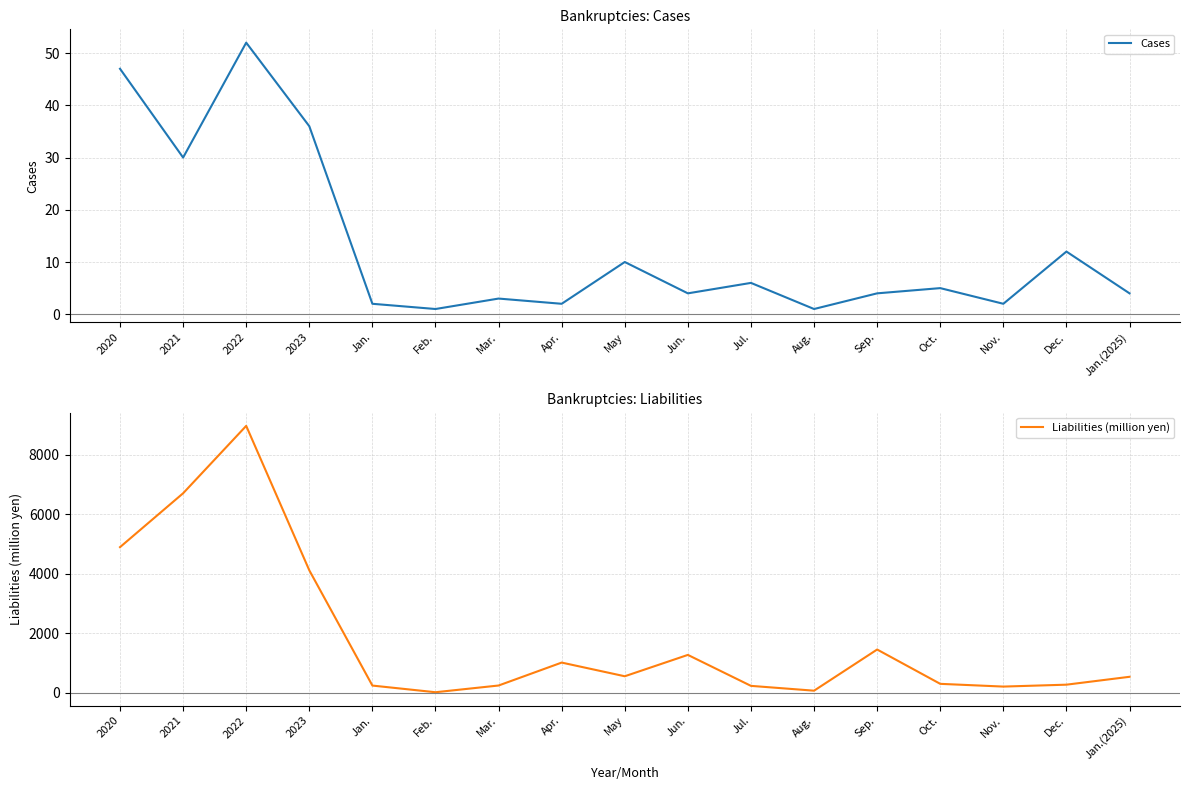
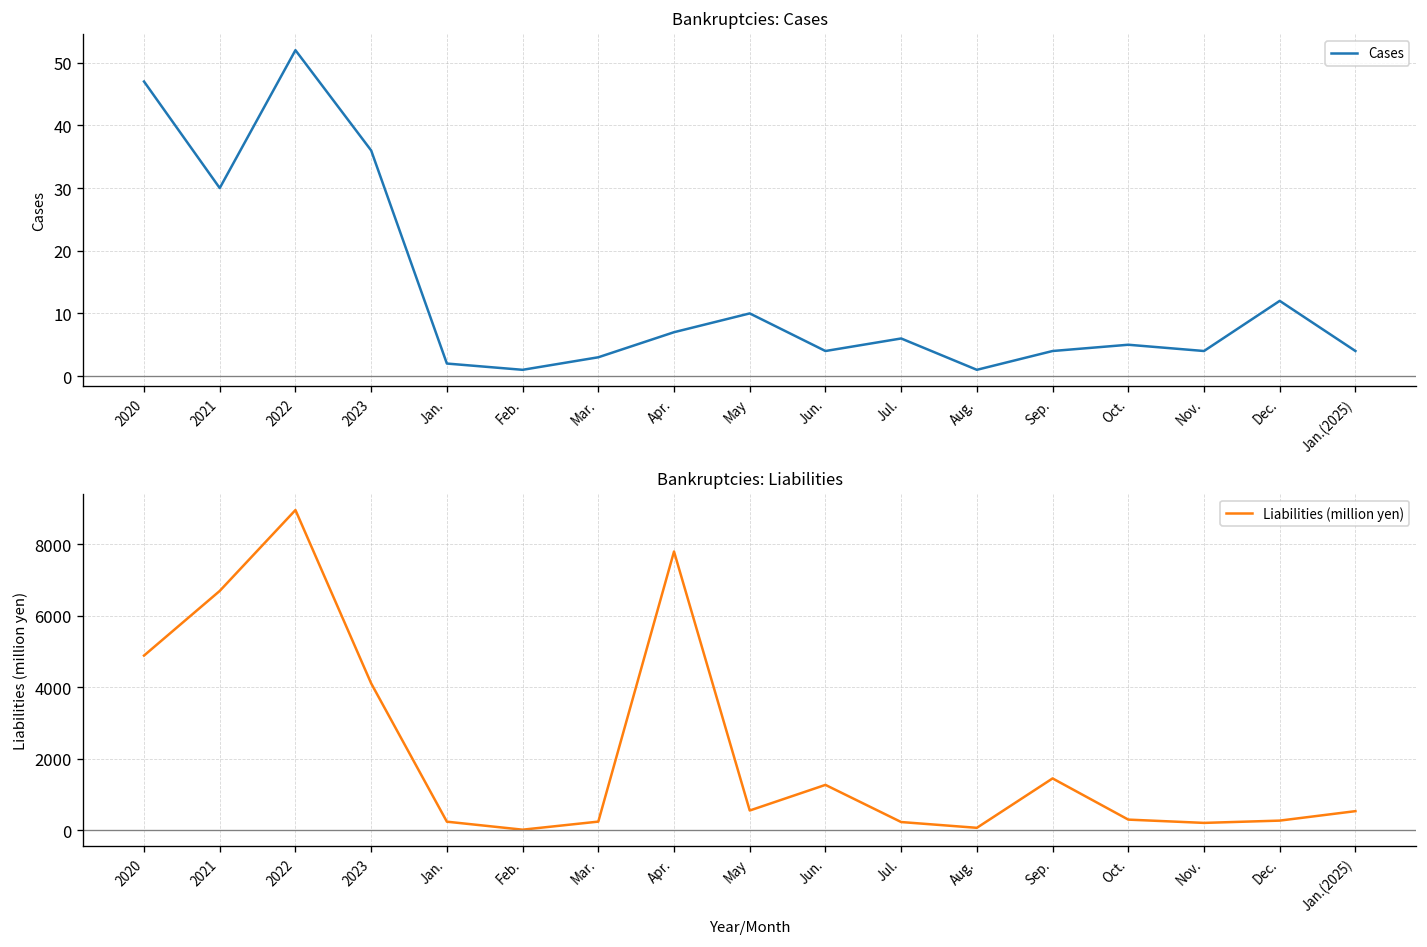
Bankruptcies: Cases, Apr.: 2 -> 7
Bankruptcies: Cases, Nov.: 2 -> 4
Bankruptcies: Liabilities, Apr.: 1000 -> 7800
